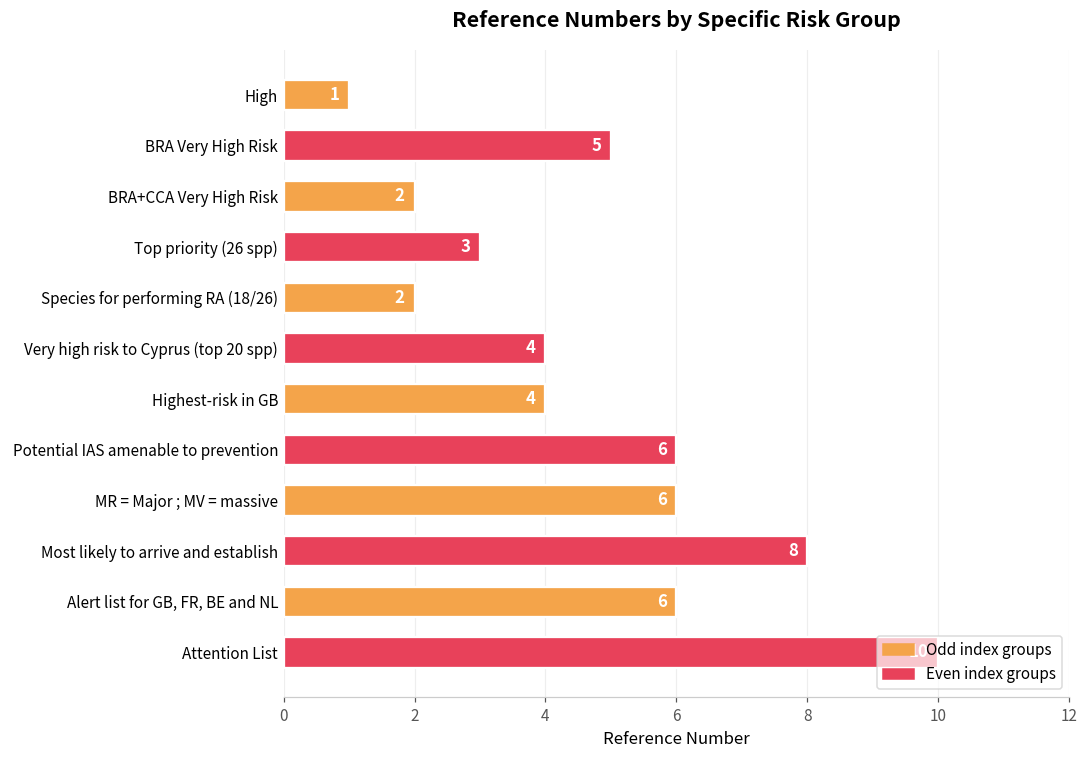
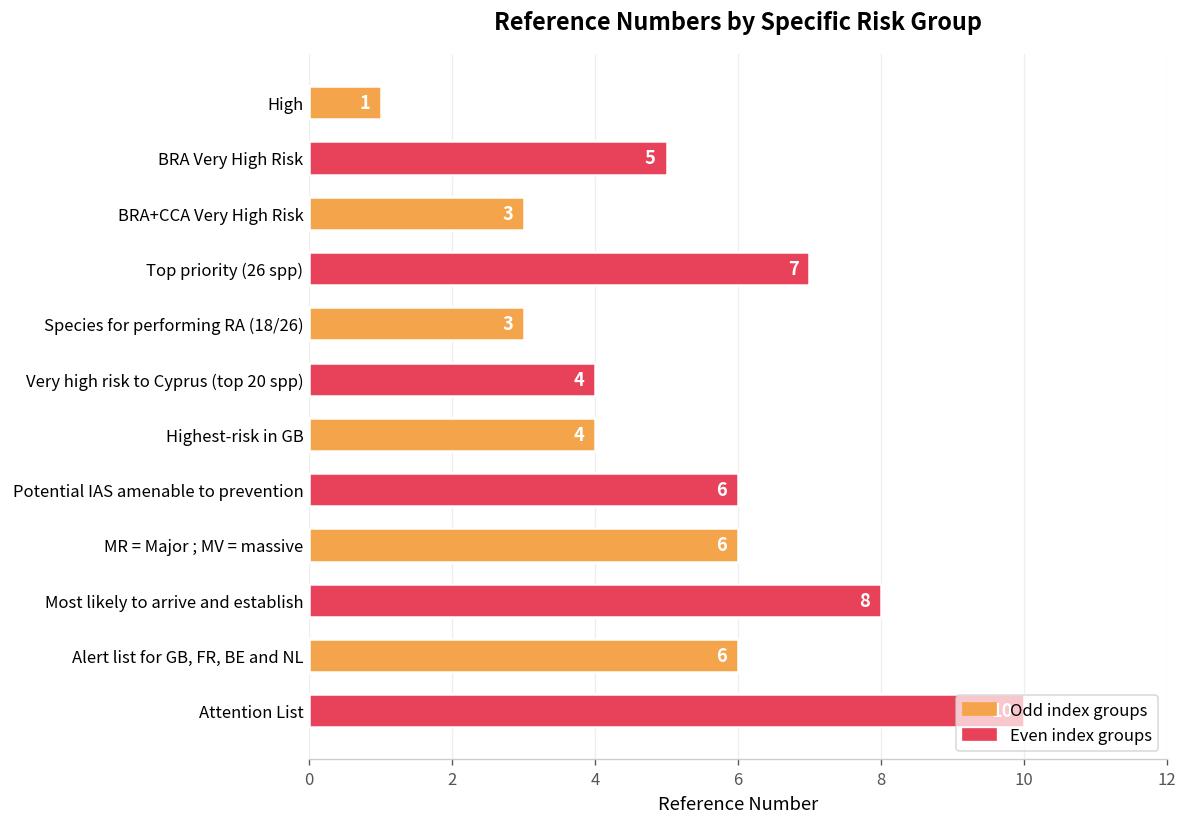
BRA+CCA Very High Risk: 2 -> 3
Top priority (26 spp): 3 -> 7
Species for performing RA (18/26): 2 -> 3
